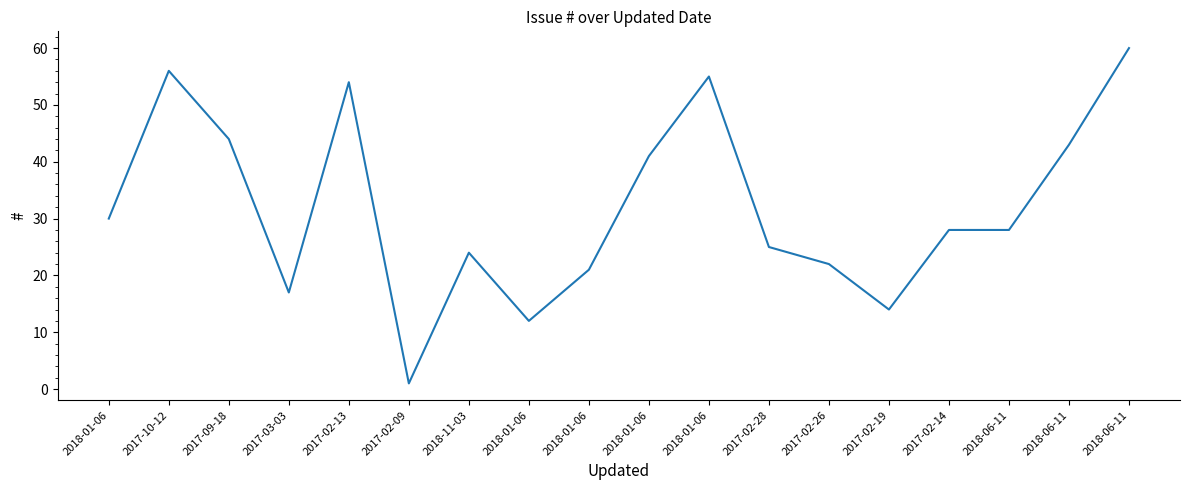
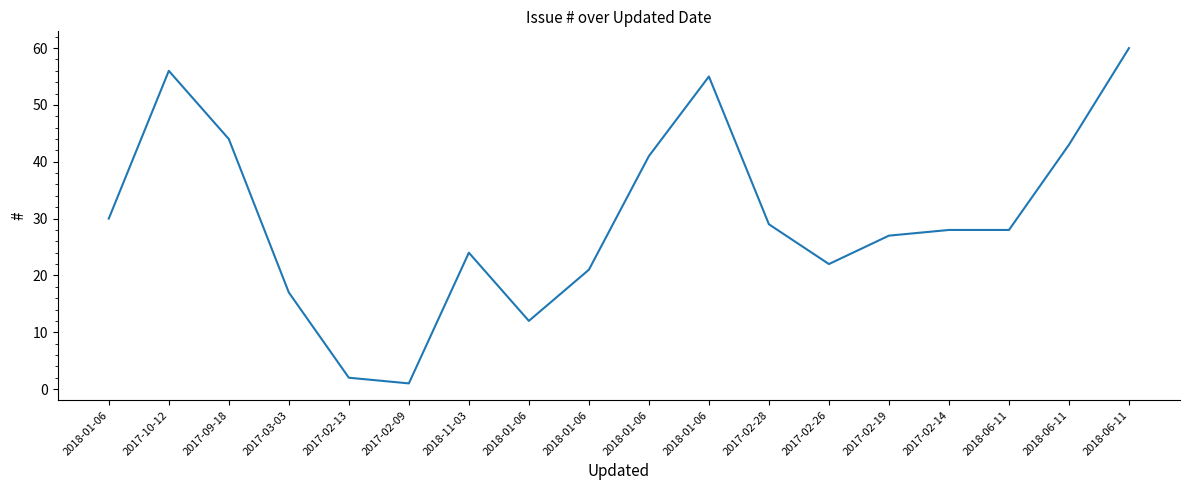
2017-02-13: 54 -> 2
2017-02-28: 25 -> 29
2017-02-19: 14 -> 27
